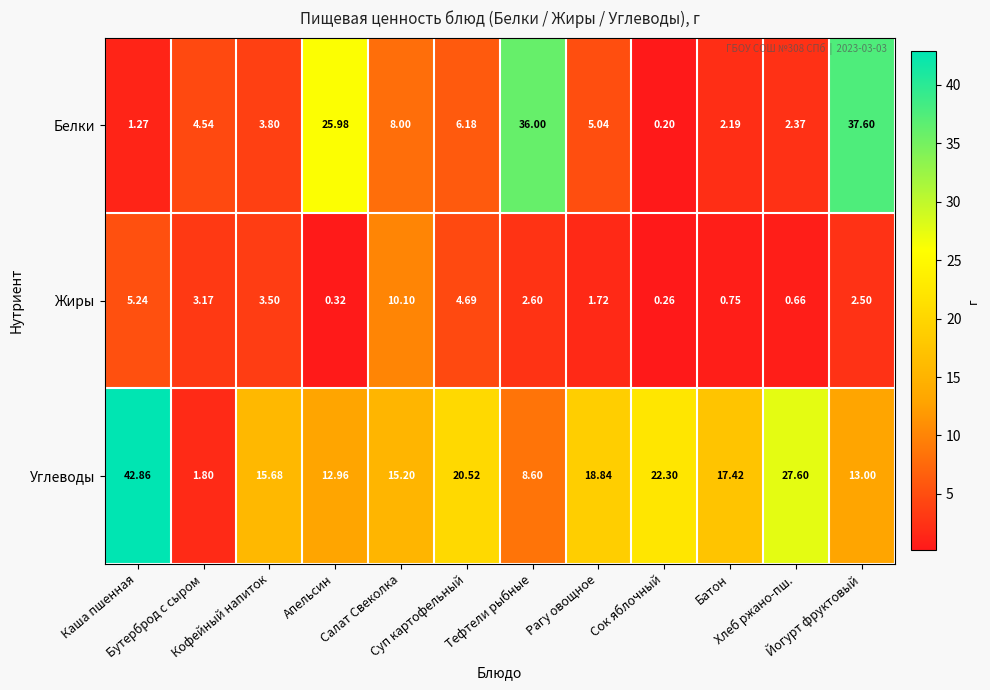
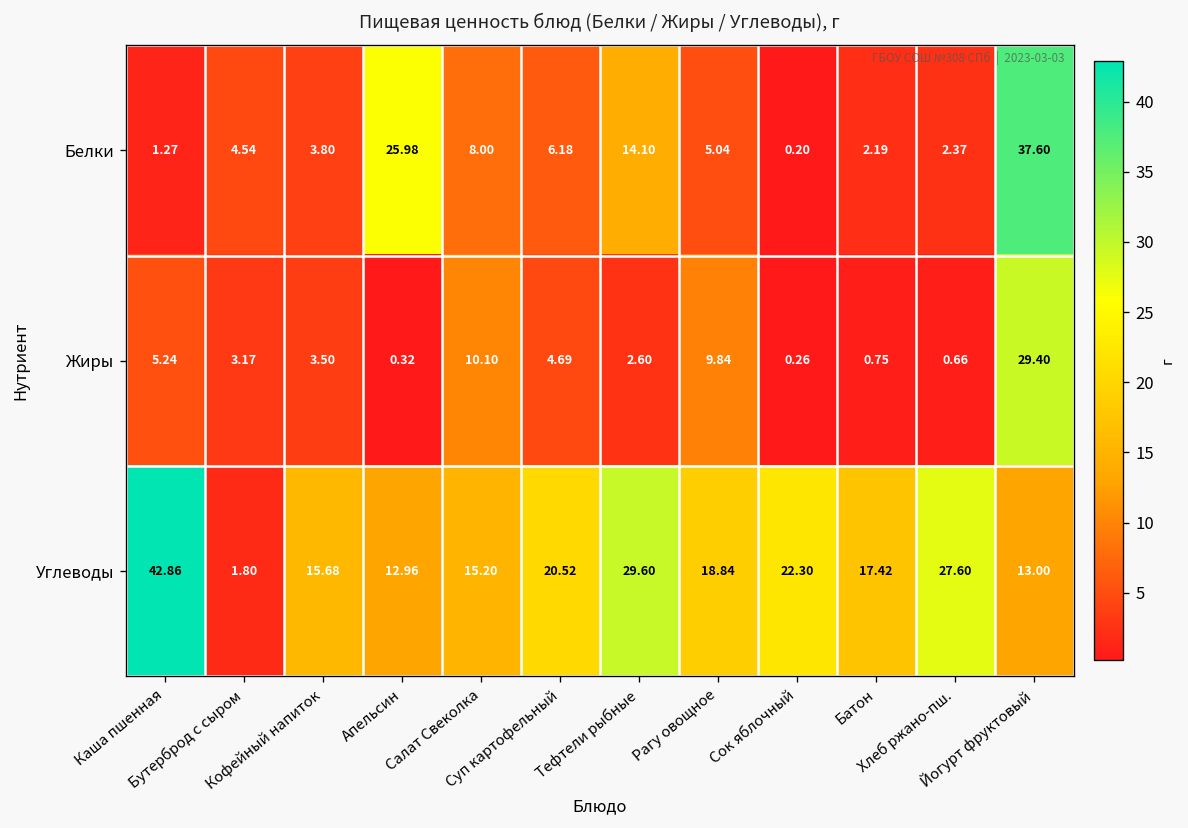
Белки, Тефтели рыбные: 36.00 -> 14.10
Жиры, Рагу овощное: 1.72 -> 9.84
Жиры, Йогурт фруктовый: 2.50 -> 29.40
Углеводы, Тефтели рыбные: 8.60 -> 29.60
